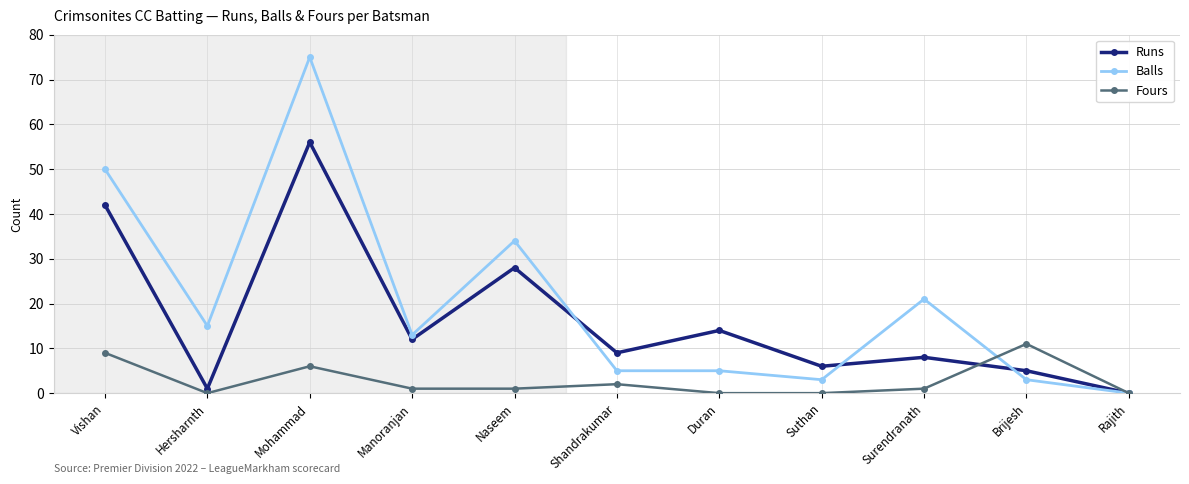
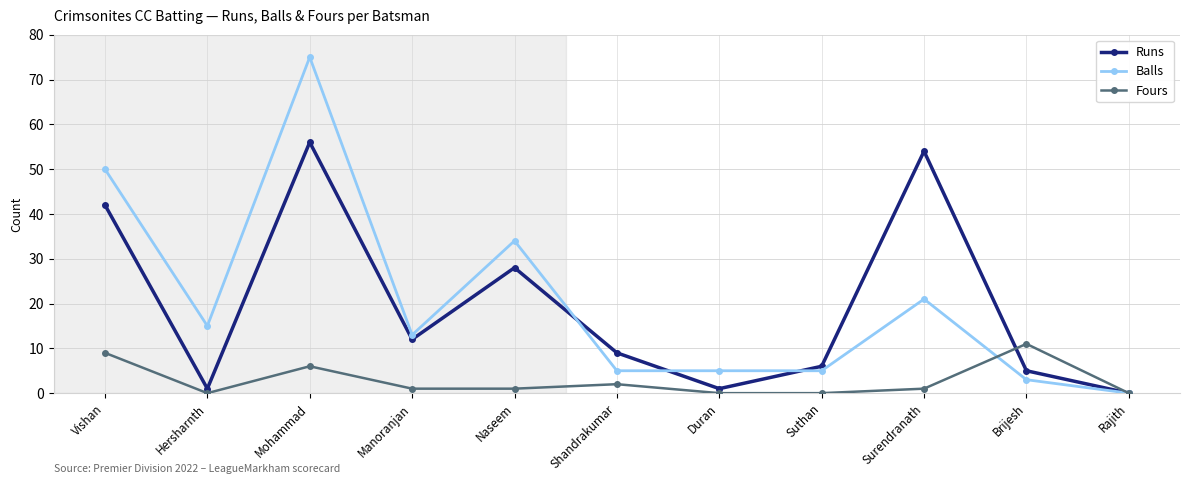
Runs, Duran: 14 -> 1
Balls, Suthan: 3 -> 5
Runs, Surendranath: 8 -> 54
